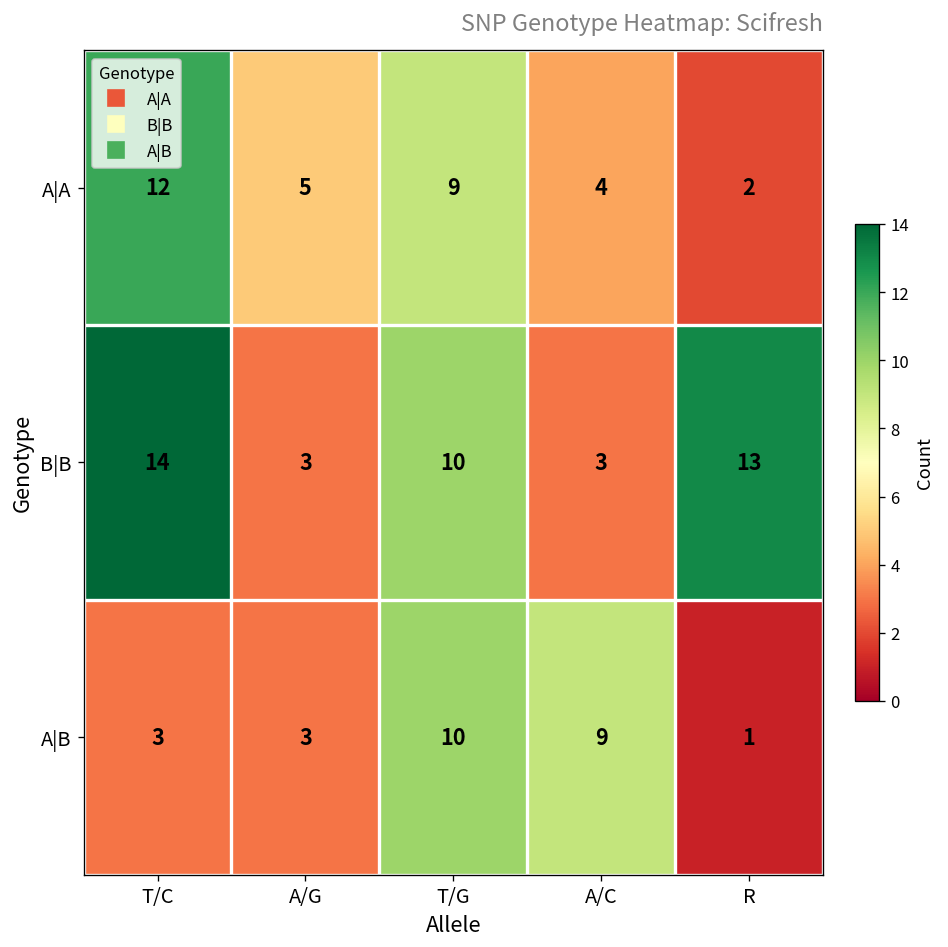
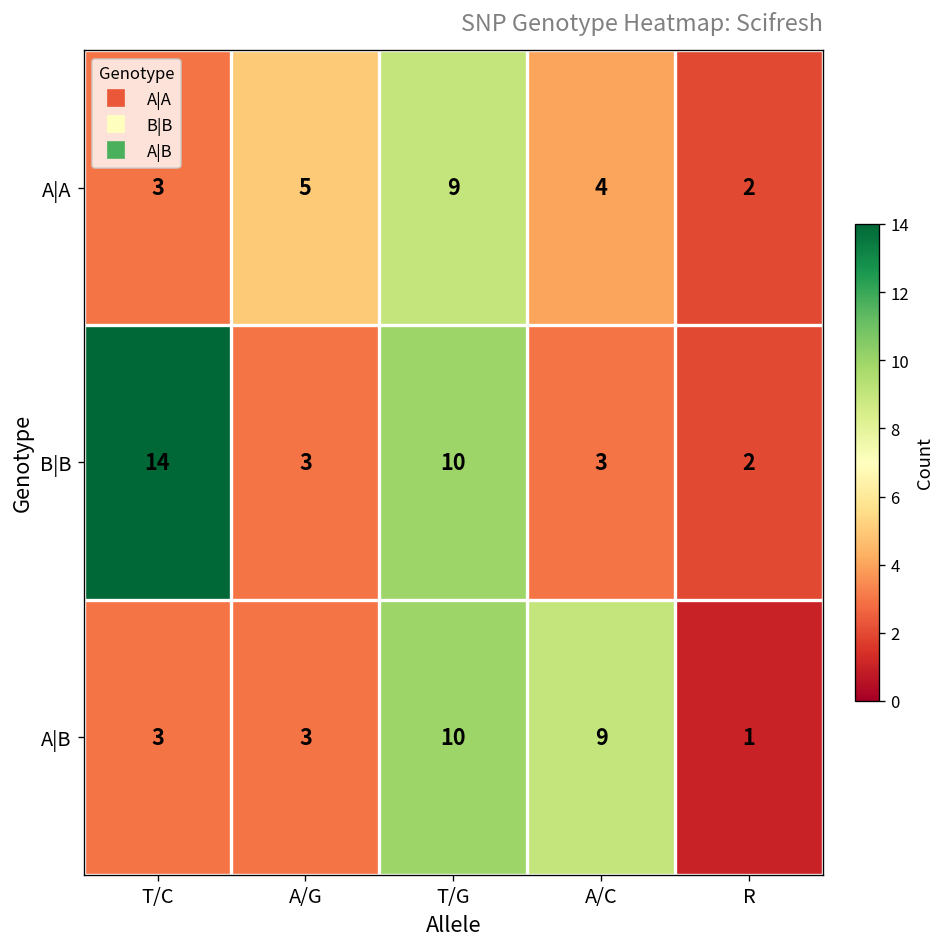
A|A, T/C: 12 -> 3
B|B, R: 13 -> 2
